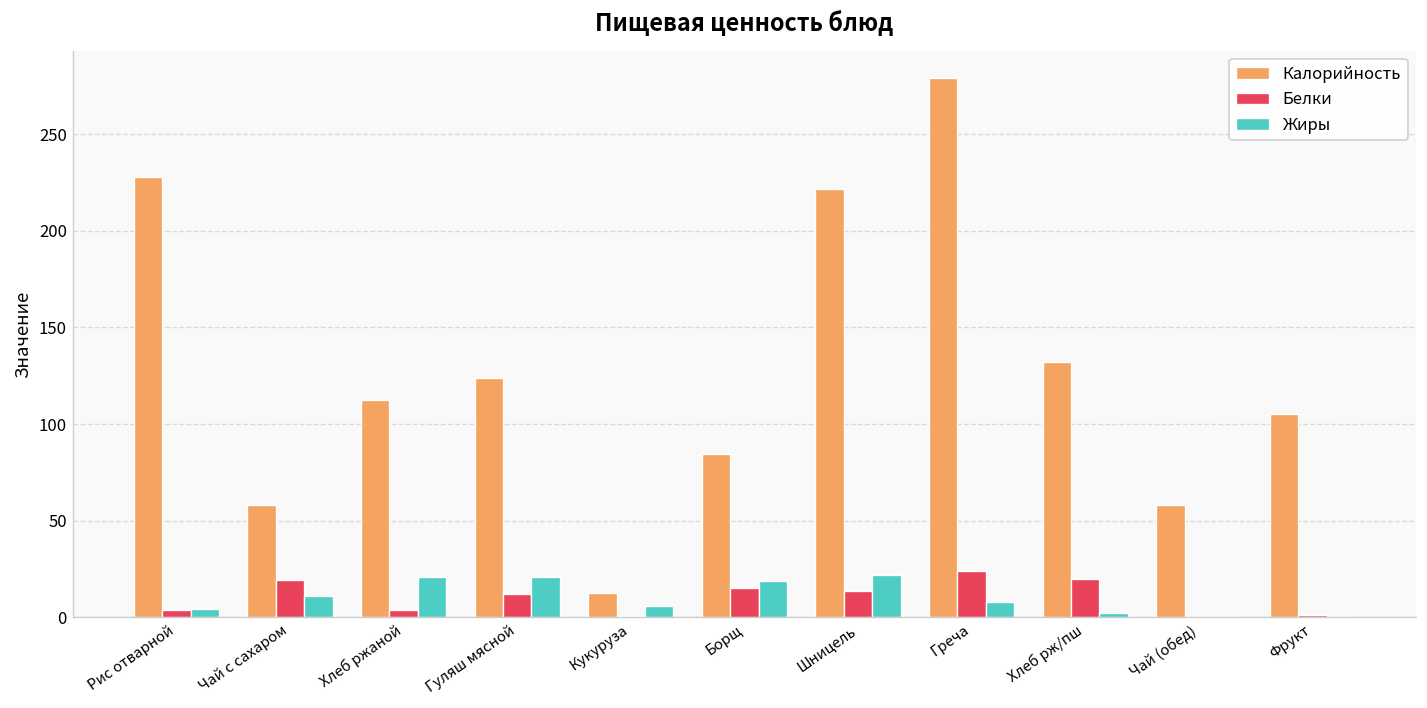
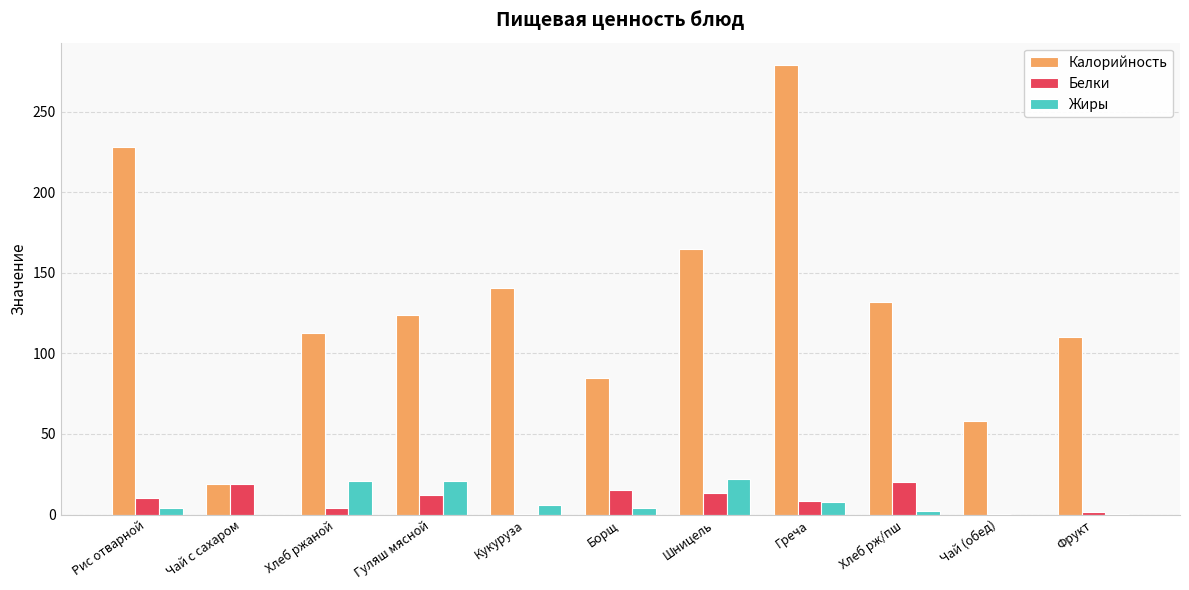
Белки, Рис отварной: 4 -> 10
Калорийность, Чай с сахаром: 58 -> 19
Жиры, Чай с сахаром: 11 -> 0
Калорийность, Кукуруза: 13 -> 141
Жиры, Борщ: 19 -> 4
Калорийность, Шницель: 222 -> 165
Белки, Греча: 24 -> 9
Калорийность, Фрукт: 105 -> 110
